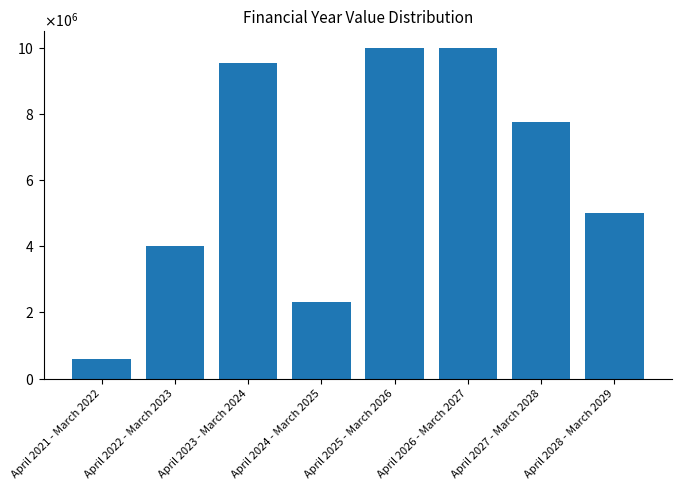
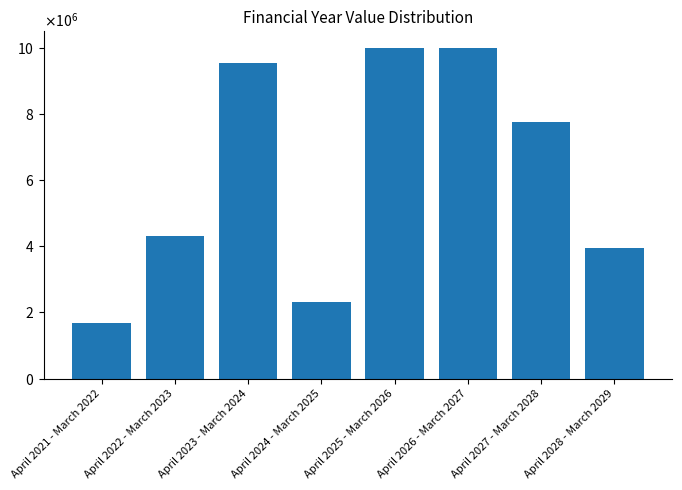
April 2021 - March 2022: 600000 -> 1700000
April 2022 - March 2023: 4000000 -> 4300000
April 2028 - March 2029: 5000000 -> 3900000
